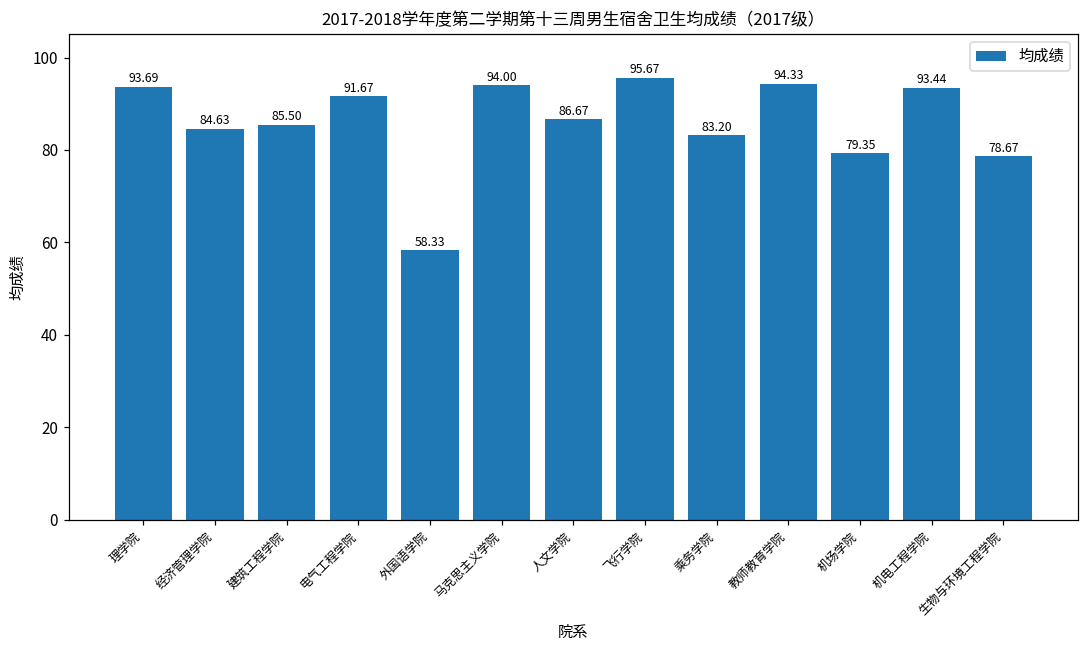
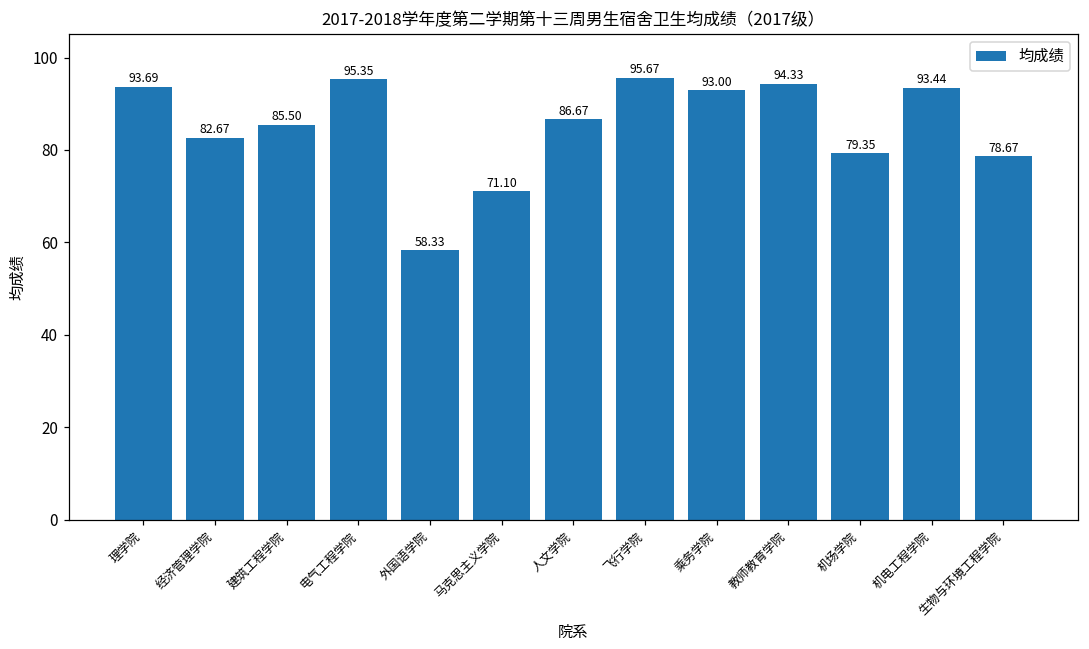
经济管理学院: 84.63 -> 82.67
电气工程学院: 91.67 -> 95.35
马克思主义学院: 94.00 -> 71.10
乘务学院: 83.20 -> 93.00
